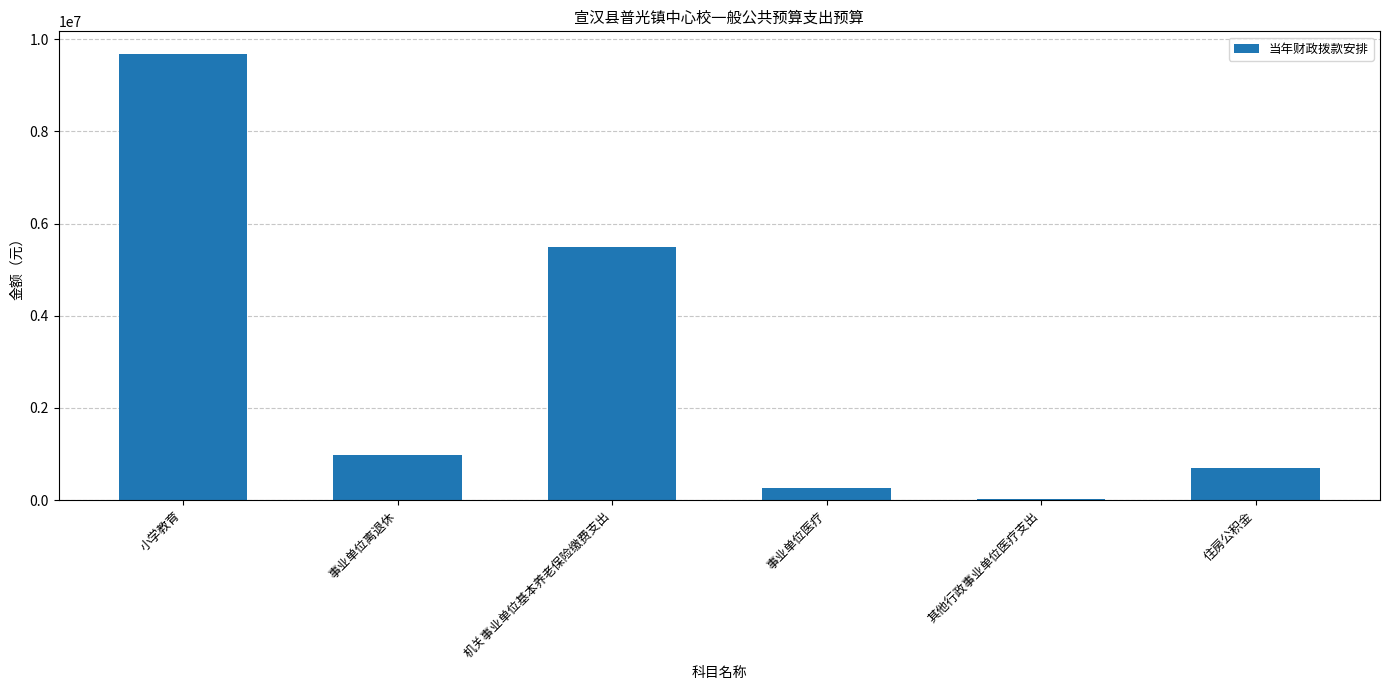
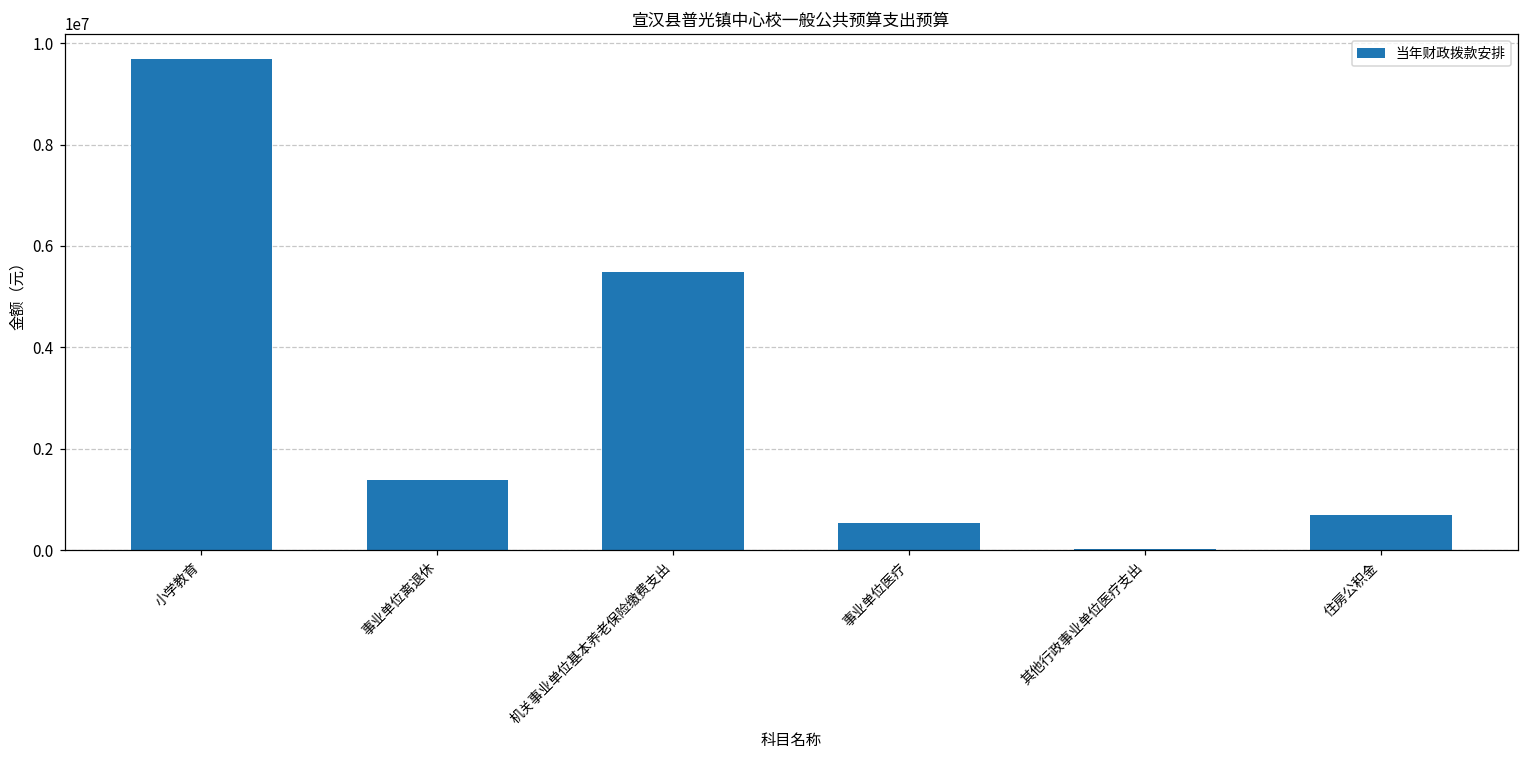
事业单位离退休: 1000000 -> 1400000
事业单位医疗: 300000 -> 500000
